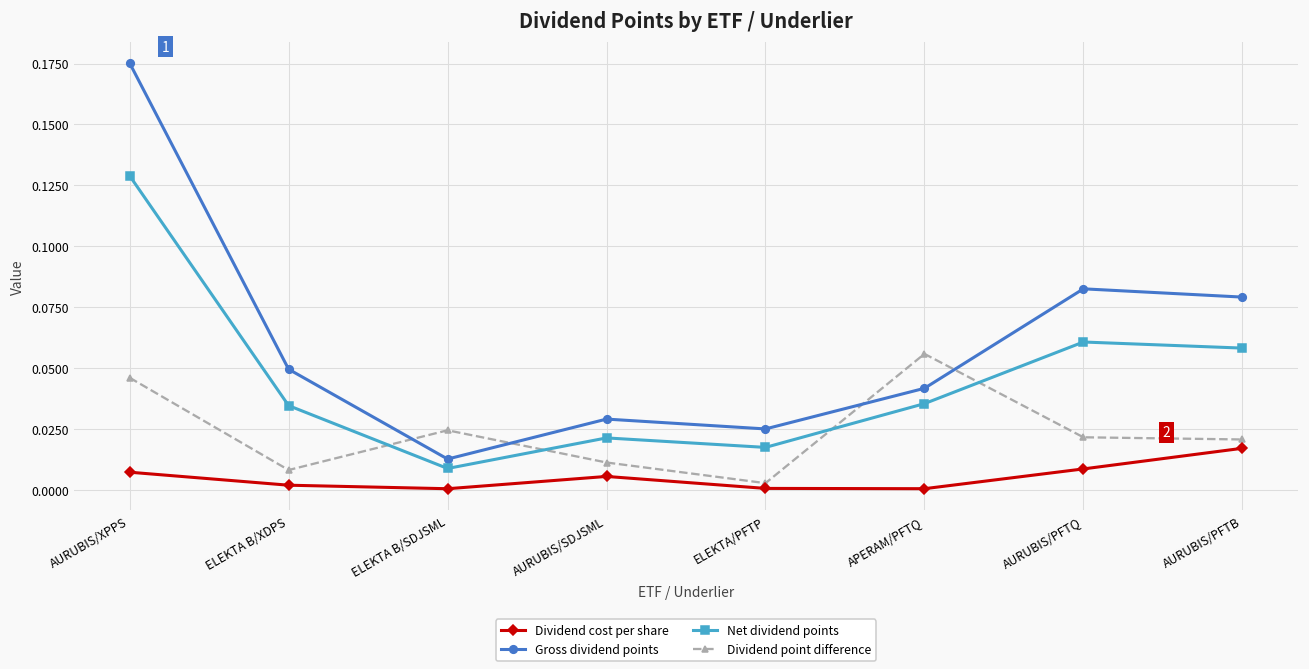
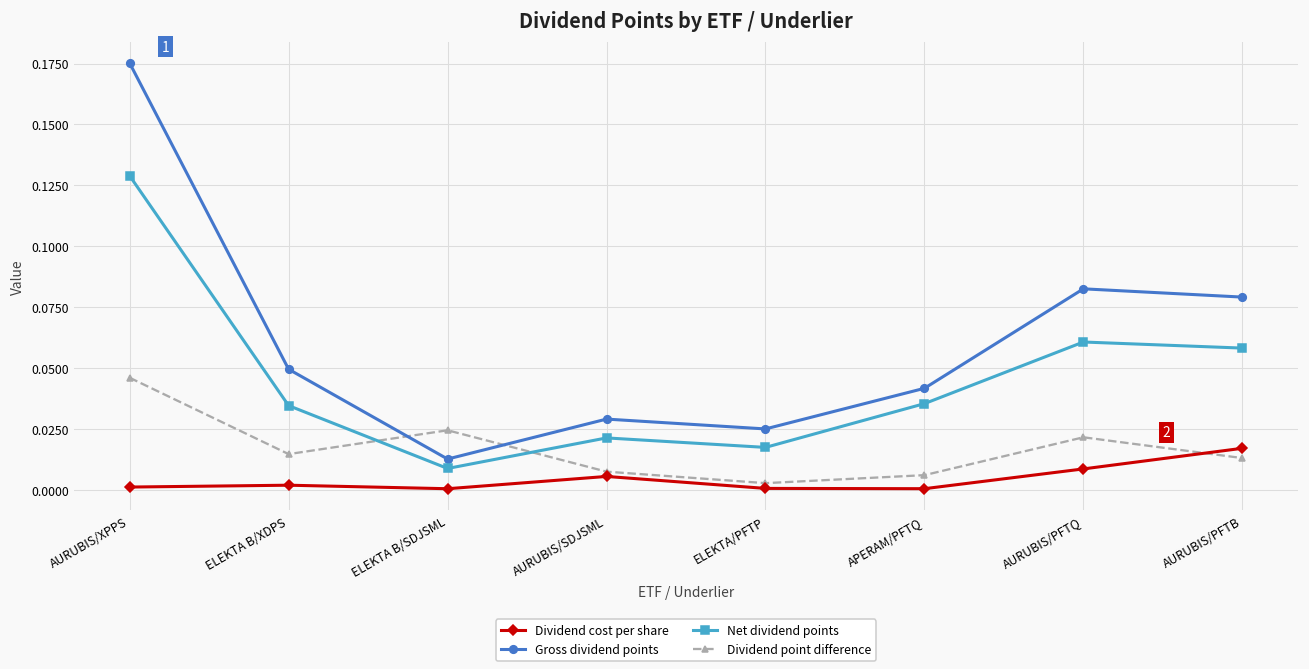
Dividend cost per share, AURUBIS/XPPS: 0.007 -> 0.001
Dividend point difference, ELEKTA B/XDPS: 0.008 -> 0.015
Dividend point difference, AURUBIS/SDJSML: 0.011 -> 0.008
Dividend point difference, APERAM/PFTQ: 0.056 -> 0.006
Dividend point difference, AURUBIS/PFTB: 0.021 -> 0.013
